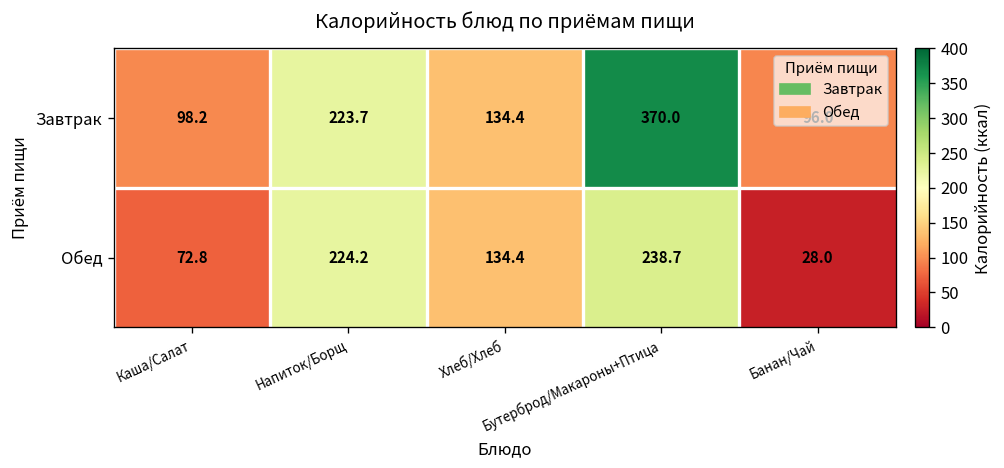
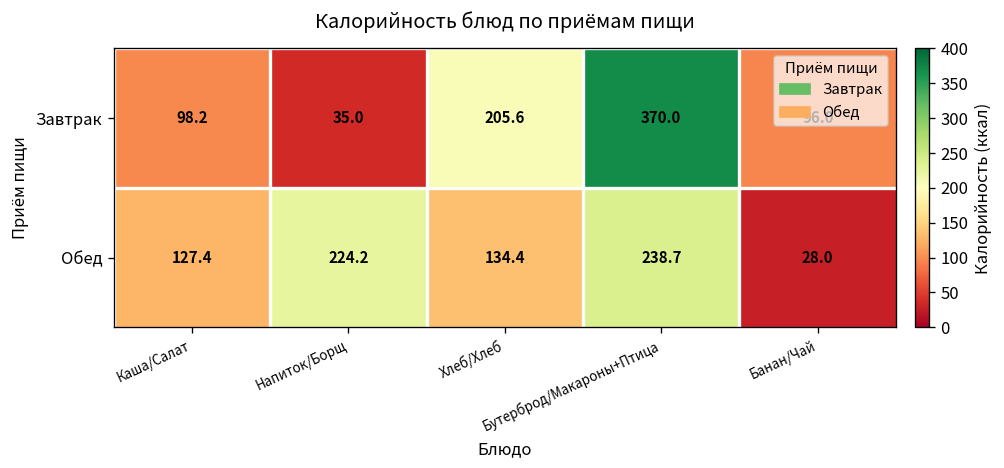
Завтрак, Напиток/Борщ: 223.7 -> 35.0
Завтрак, Хлеб/Хлеб: 134.4 -> 205.6
Обед, Каша/Салат: 72.8 -> 127.4
